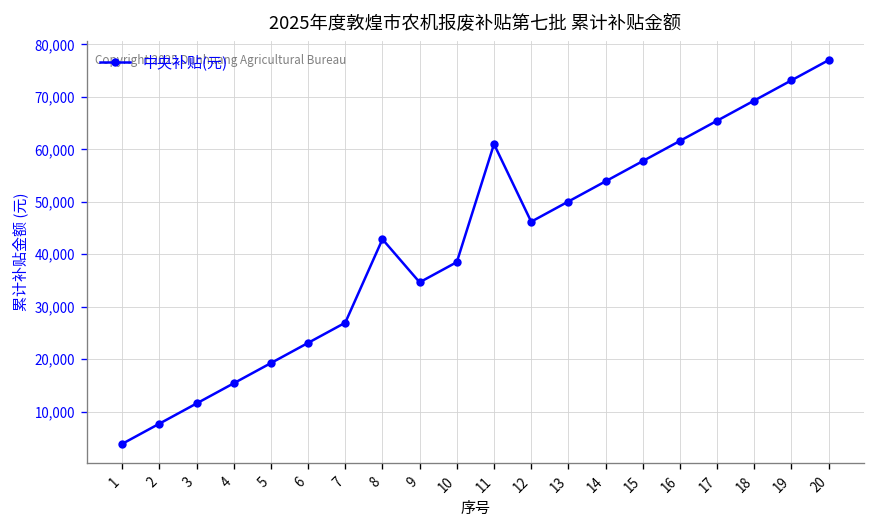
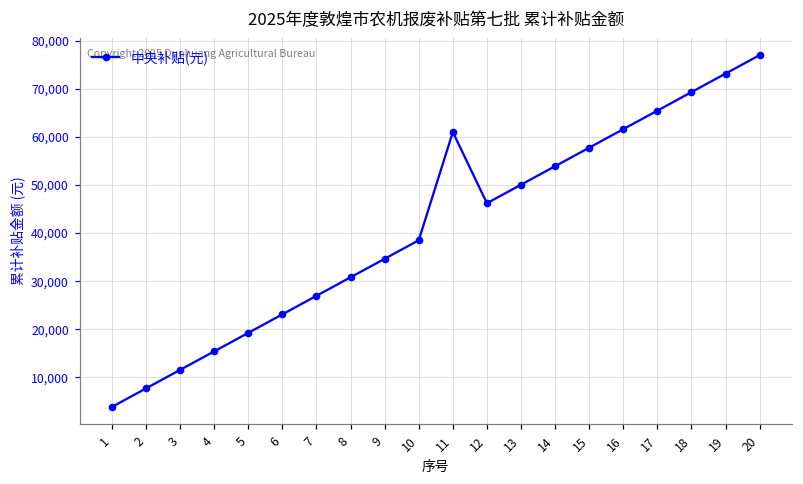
8: 43,000 -> 31,000
